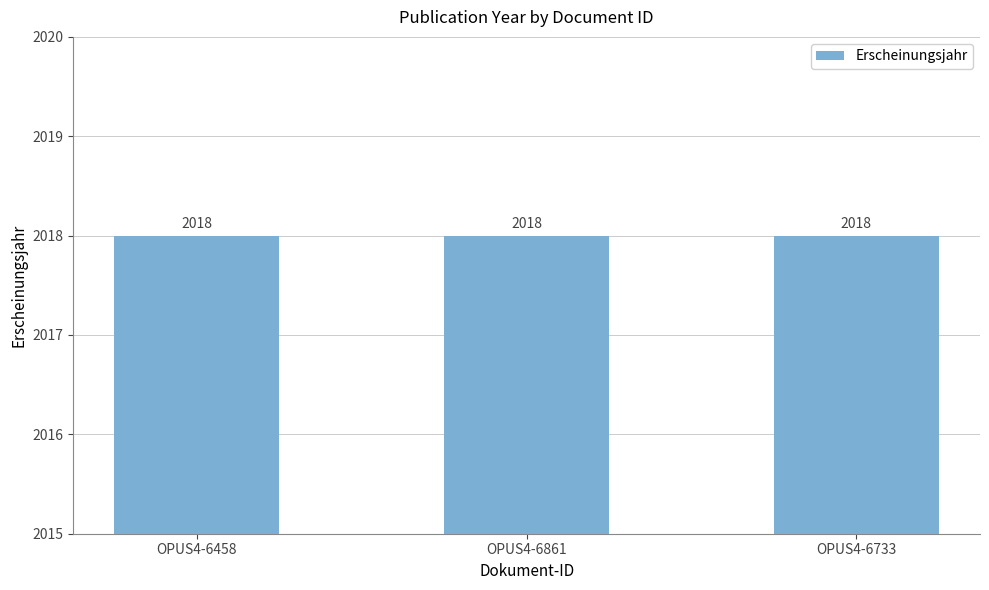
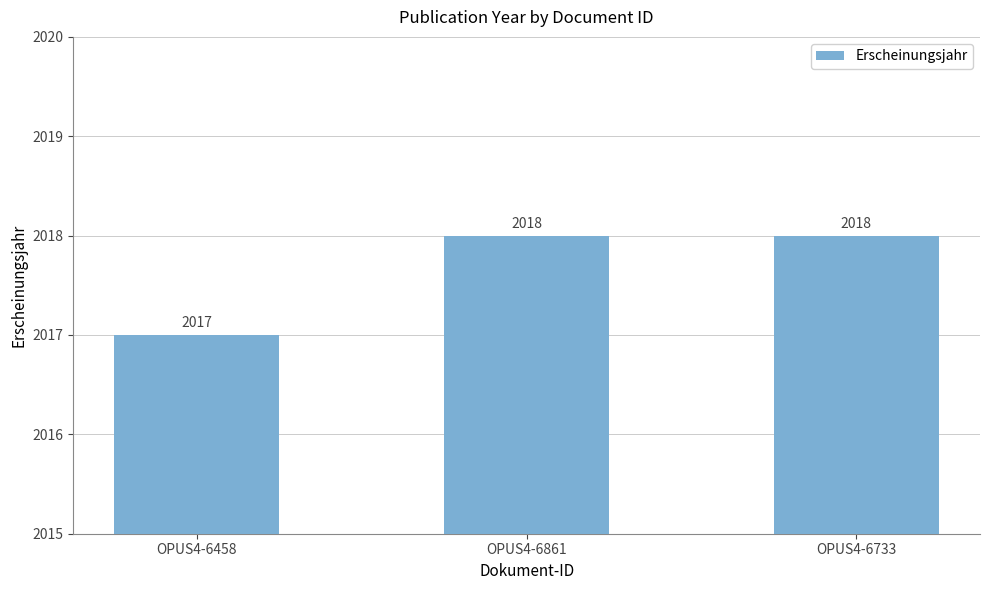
OPUS4-6458: 2018 -> 2017
